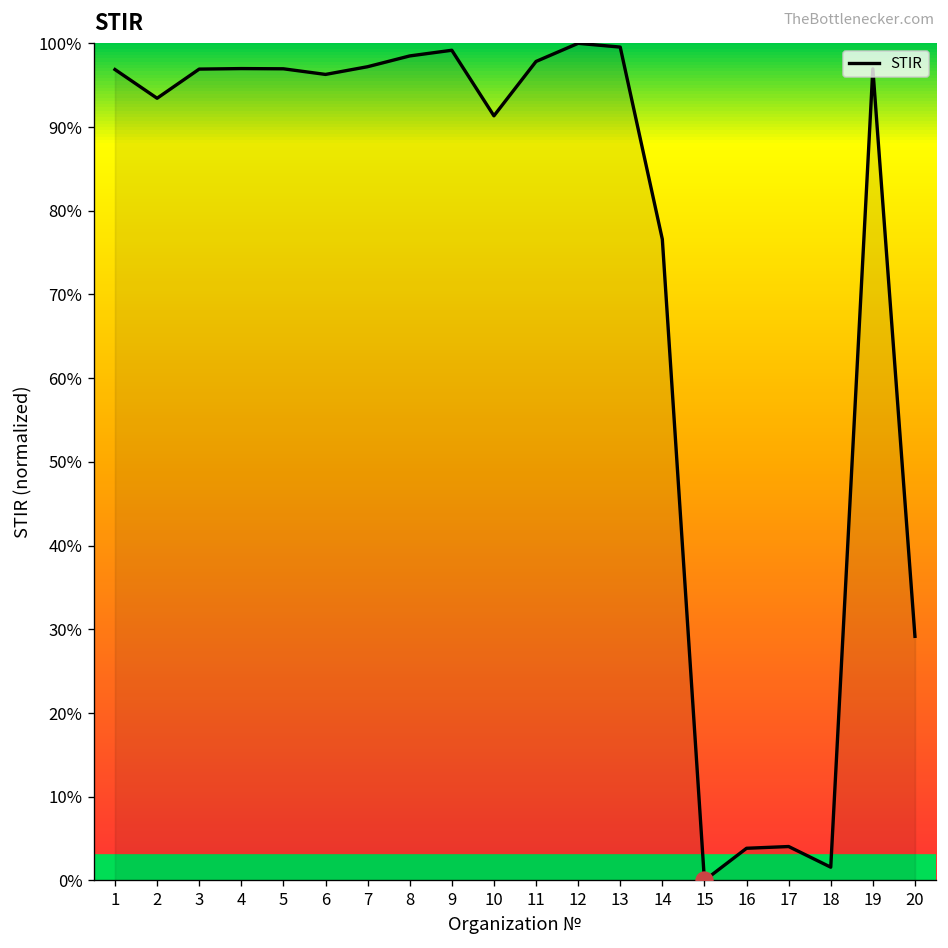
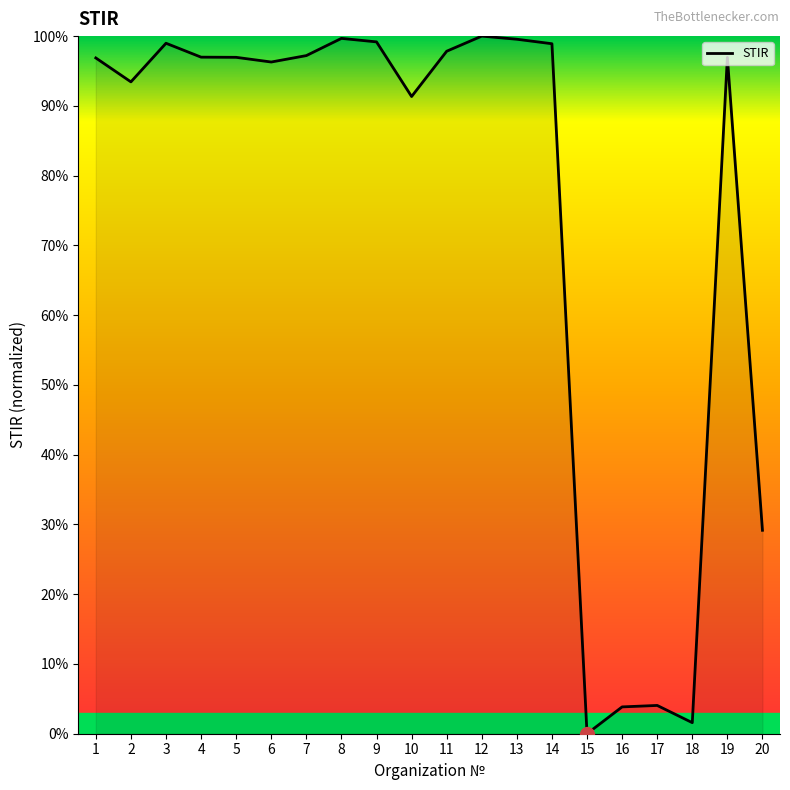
STIR, 3: 97% -> 99%
STIR, 8: 98% -> 100%
STIR, 14: 77% -> 99%
